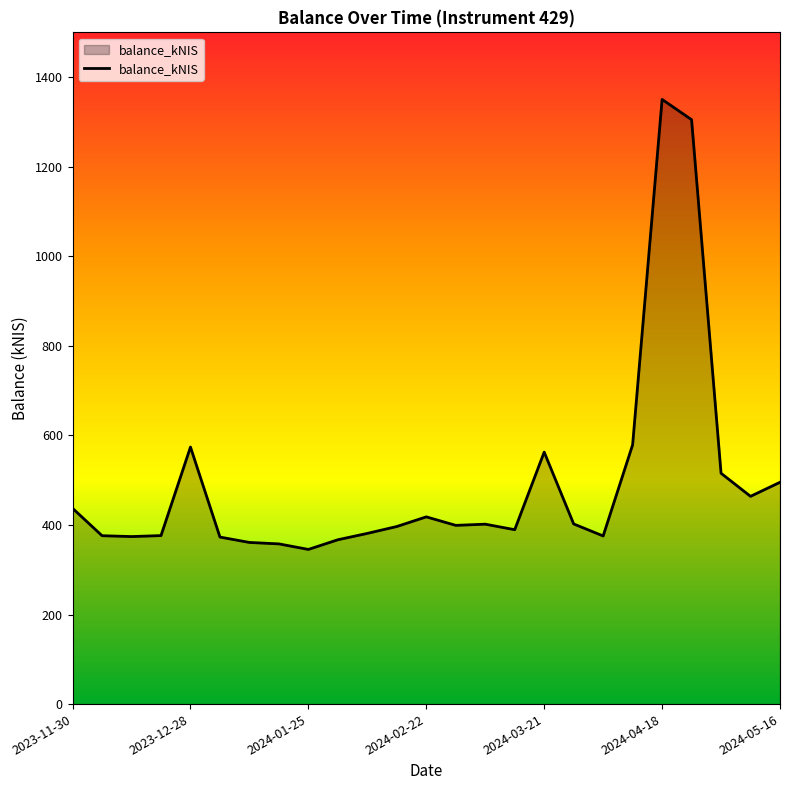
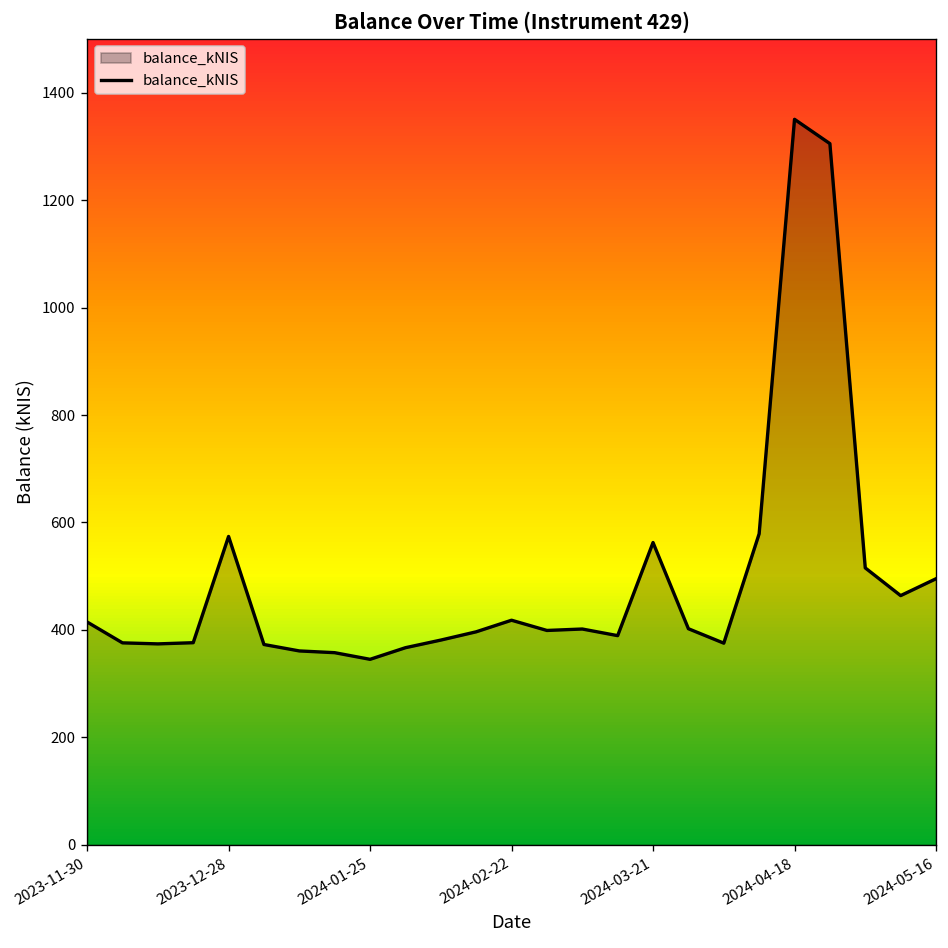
2023-11-30: 440 -> 410
